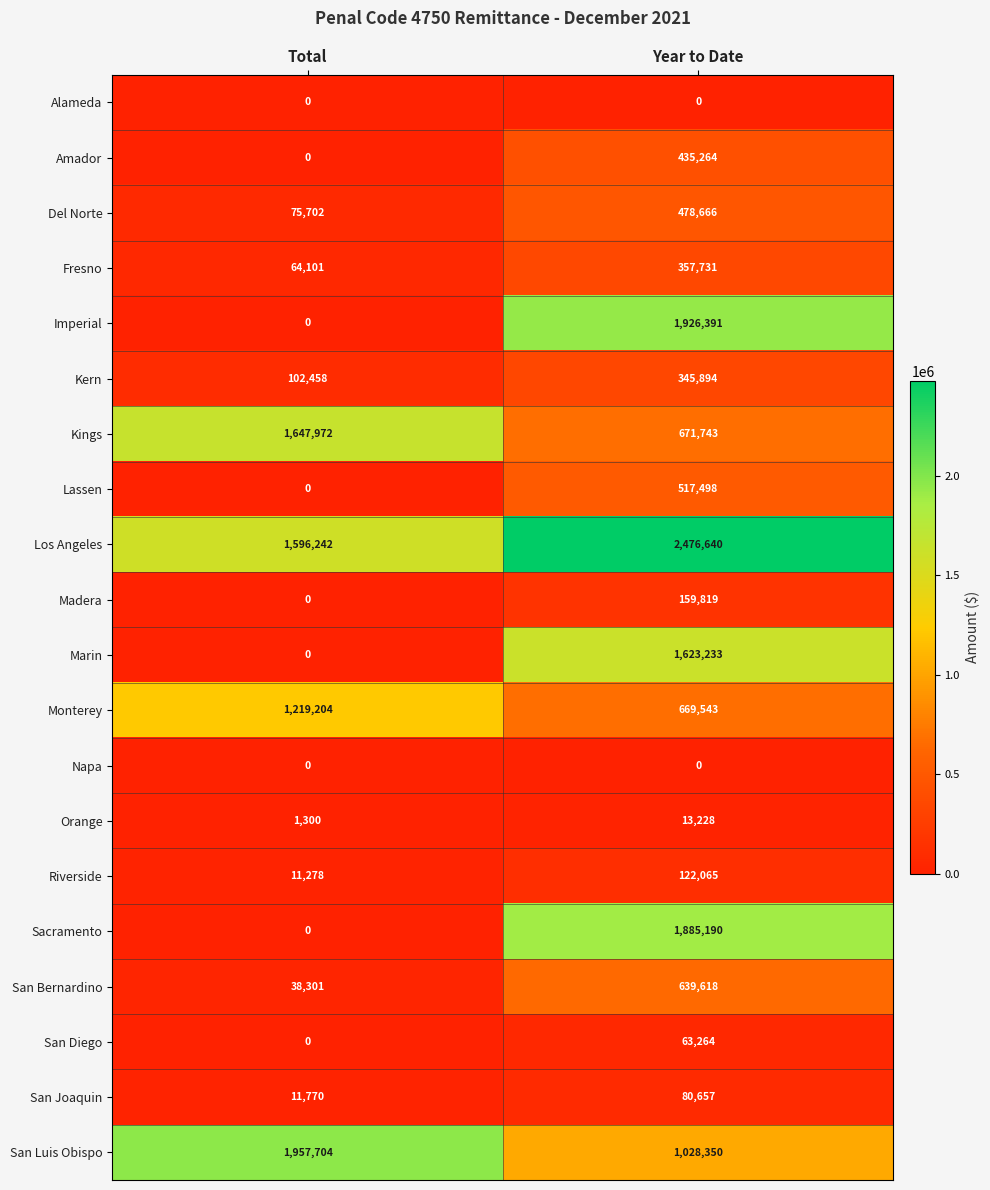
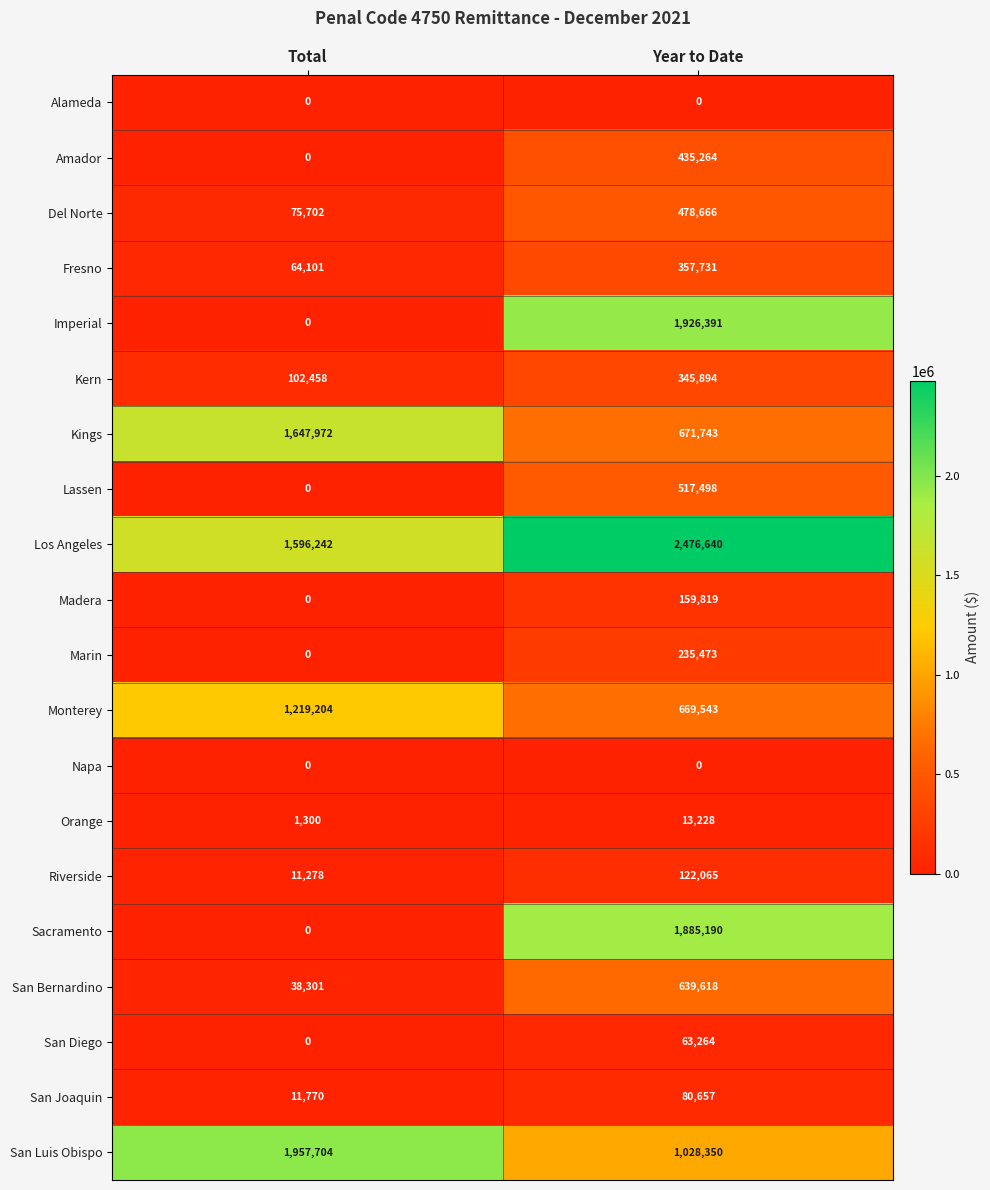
Marin, Year to Date: 1,623,233 -> 235,473
